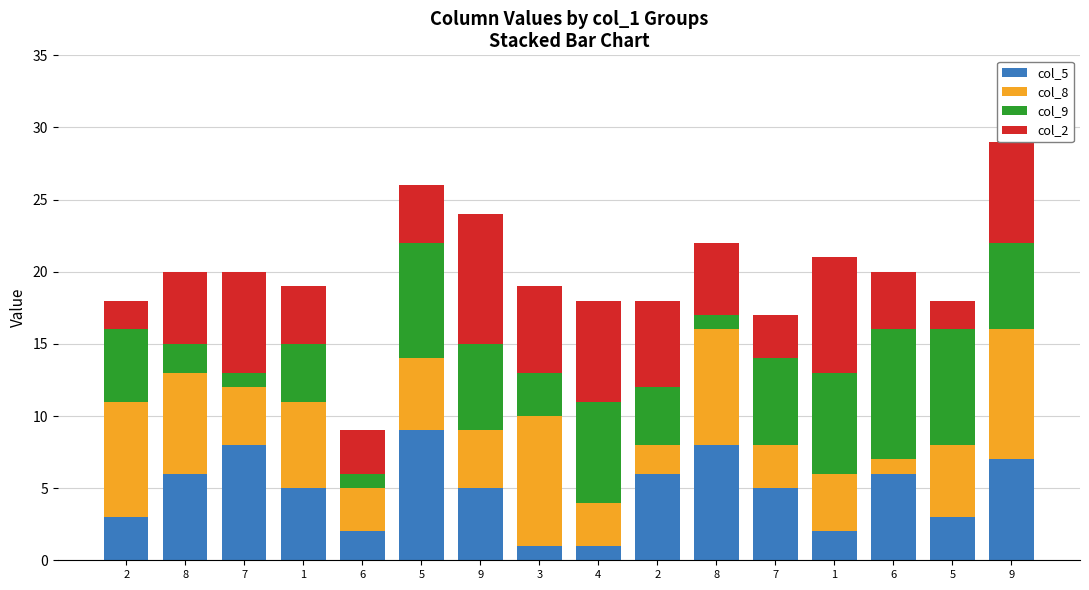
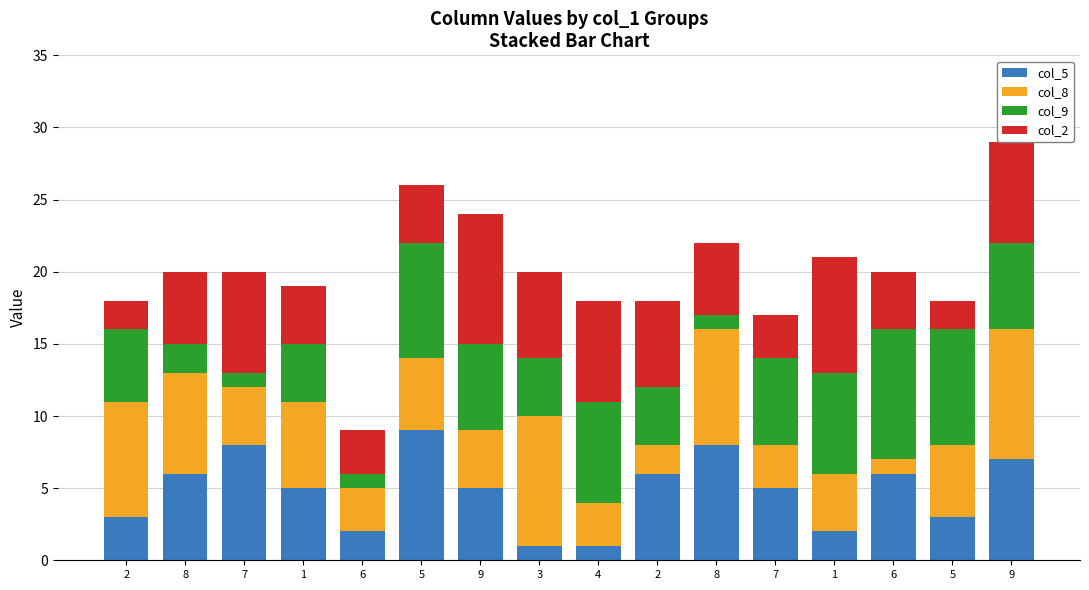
col_9, 3: 3 -> 4
